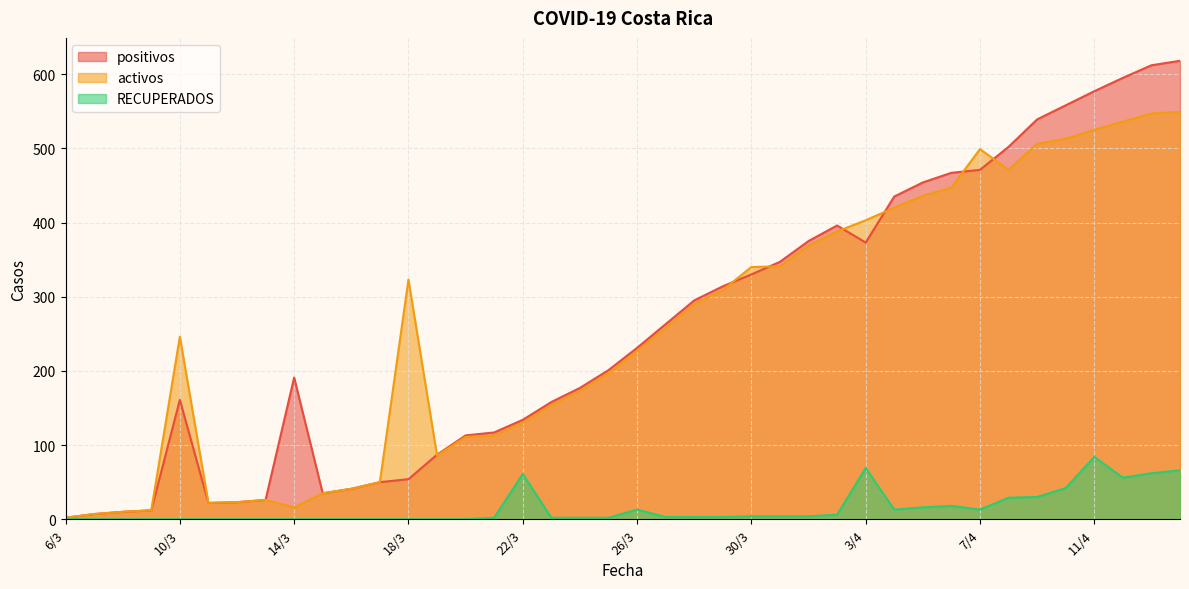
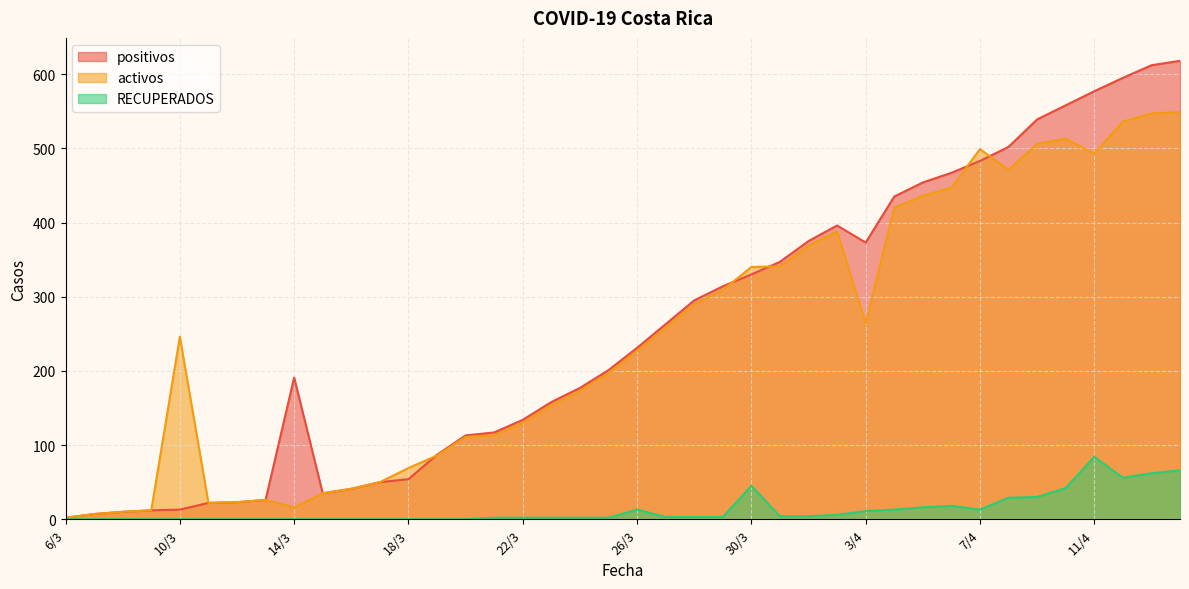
positivos, 10/3: 160 -> 10
activos, 18/3: 320 -> 70
RECUPERADOS, 22/3: 60 -> 0
RECUPERADOS, 30/3: 0 -> 50
activos, 3/4: 400 -> 260
RECUPERADOS, 3/4: 70 -> 10
positivos, 7/4: 470 -> 480
activos, 11/4: 530 -> 490
